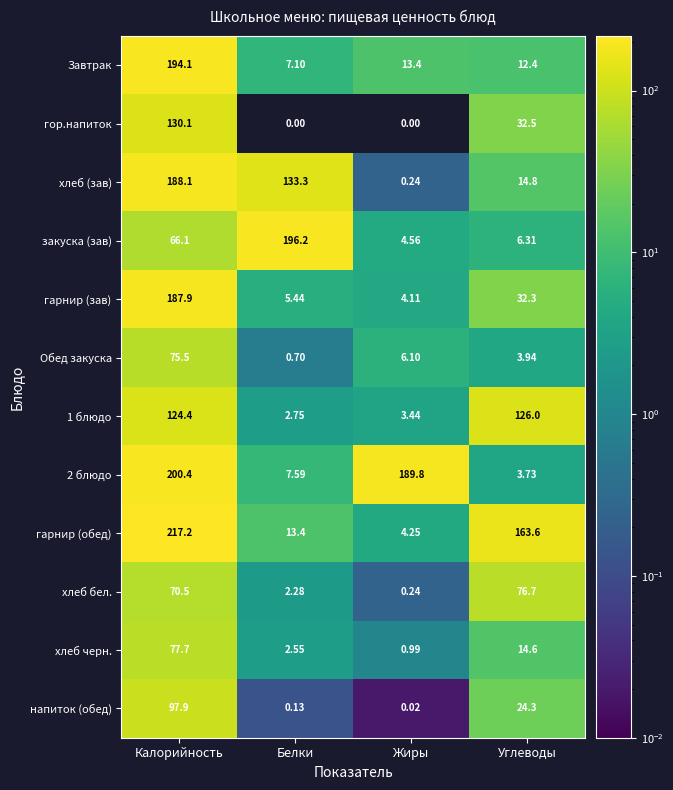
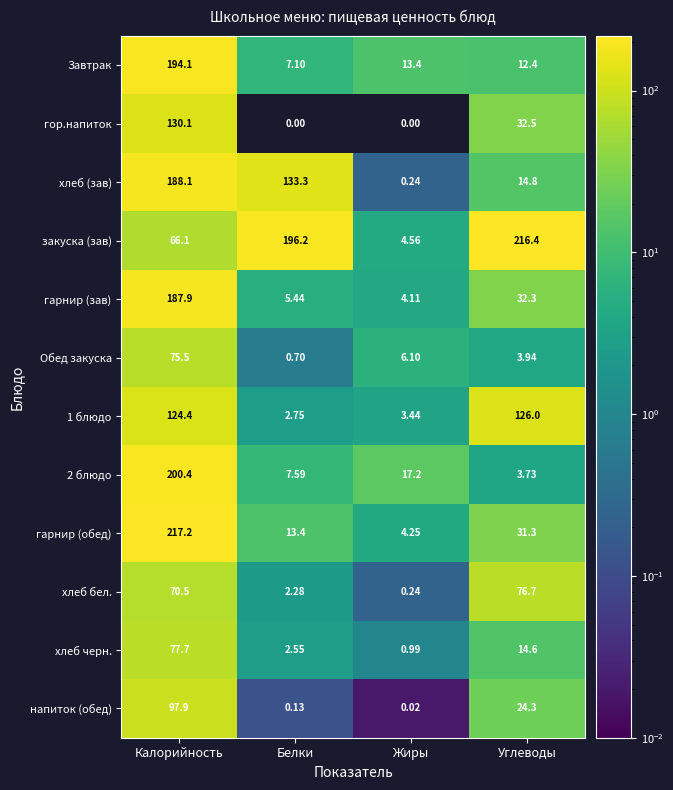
закуска (зав), Углеводы: 6.31 -> 216.4
2 блюдо, Жиры: 189.8 -> 17.2
гарнир (обед), Углеводы: 163.6 -> 31.3
